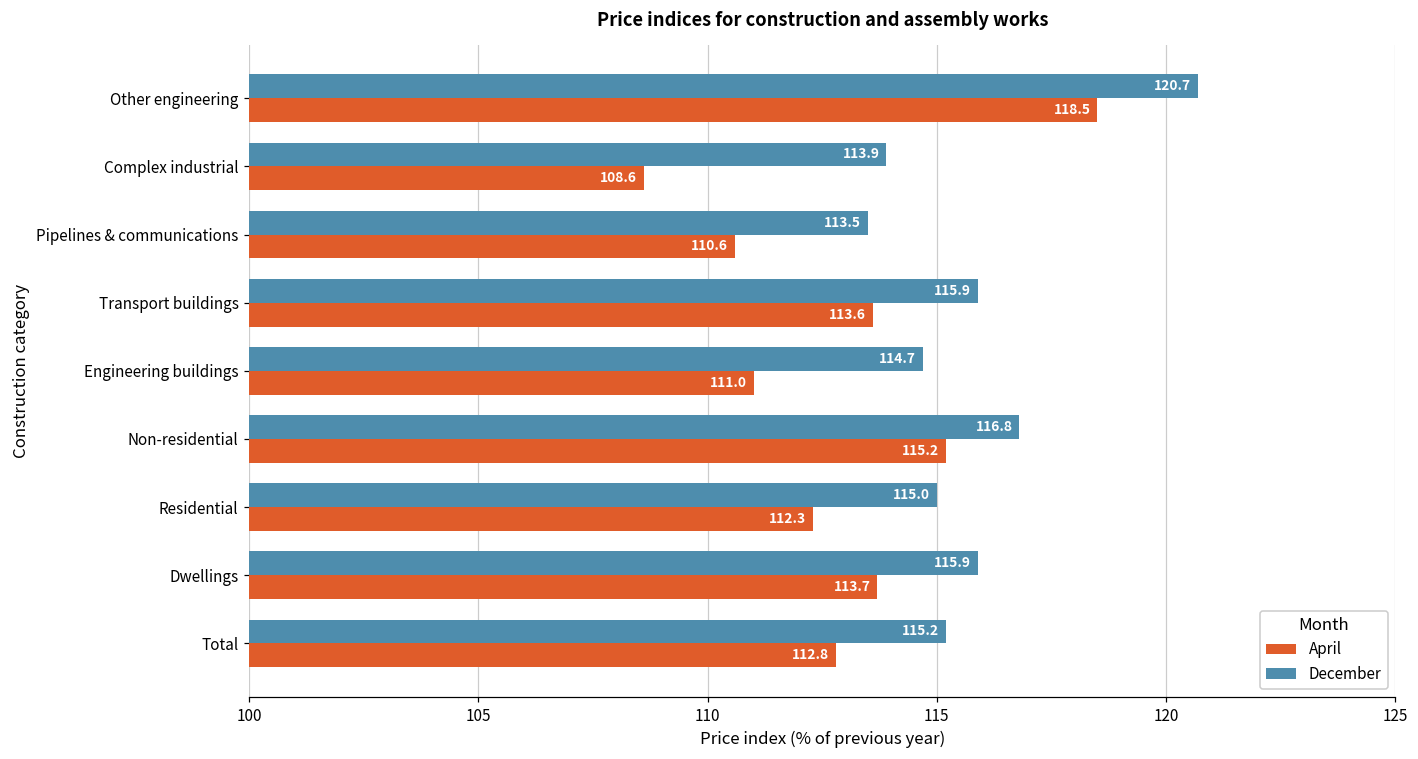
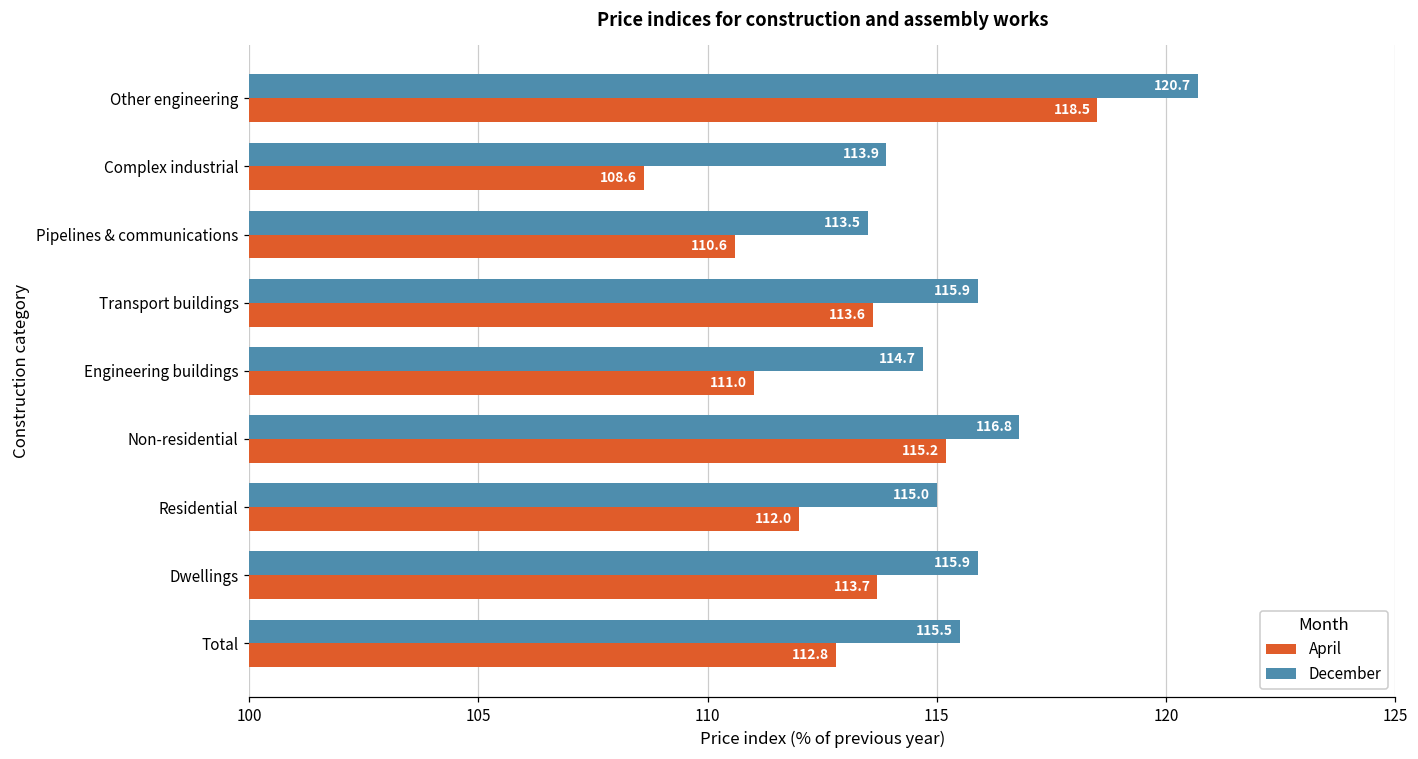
April, Residential: 112.3 -> 112.0
December, Total: 115.2 -> 115.5
